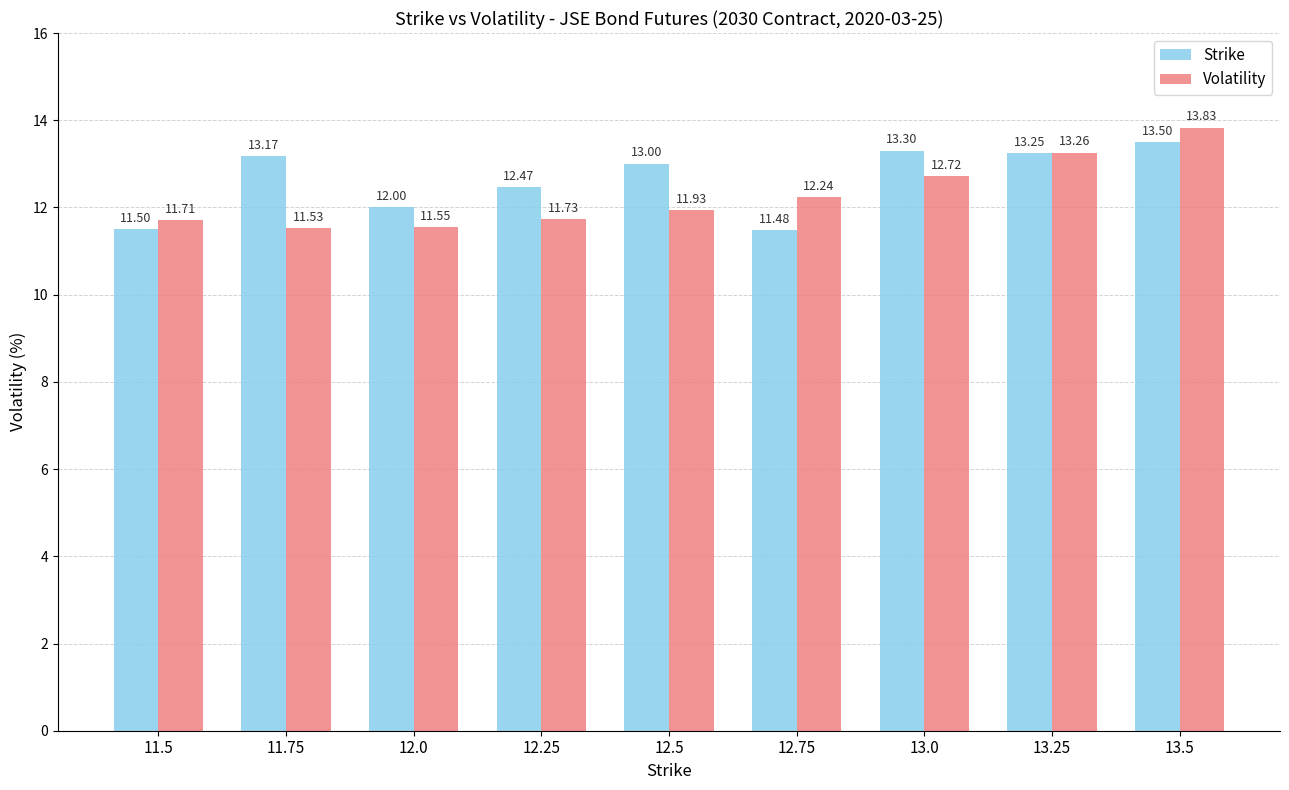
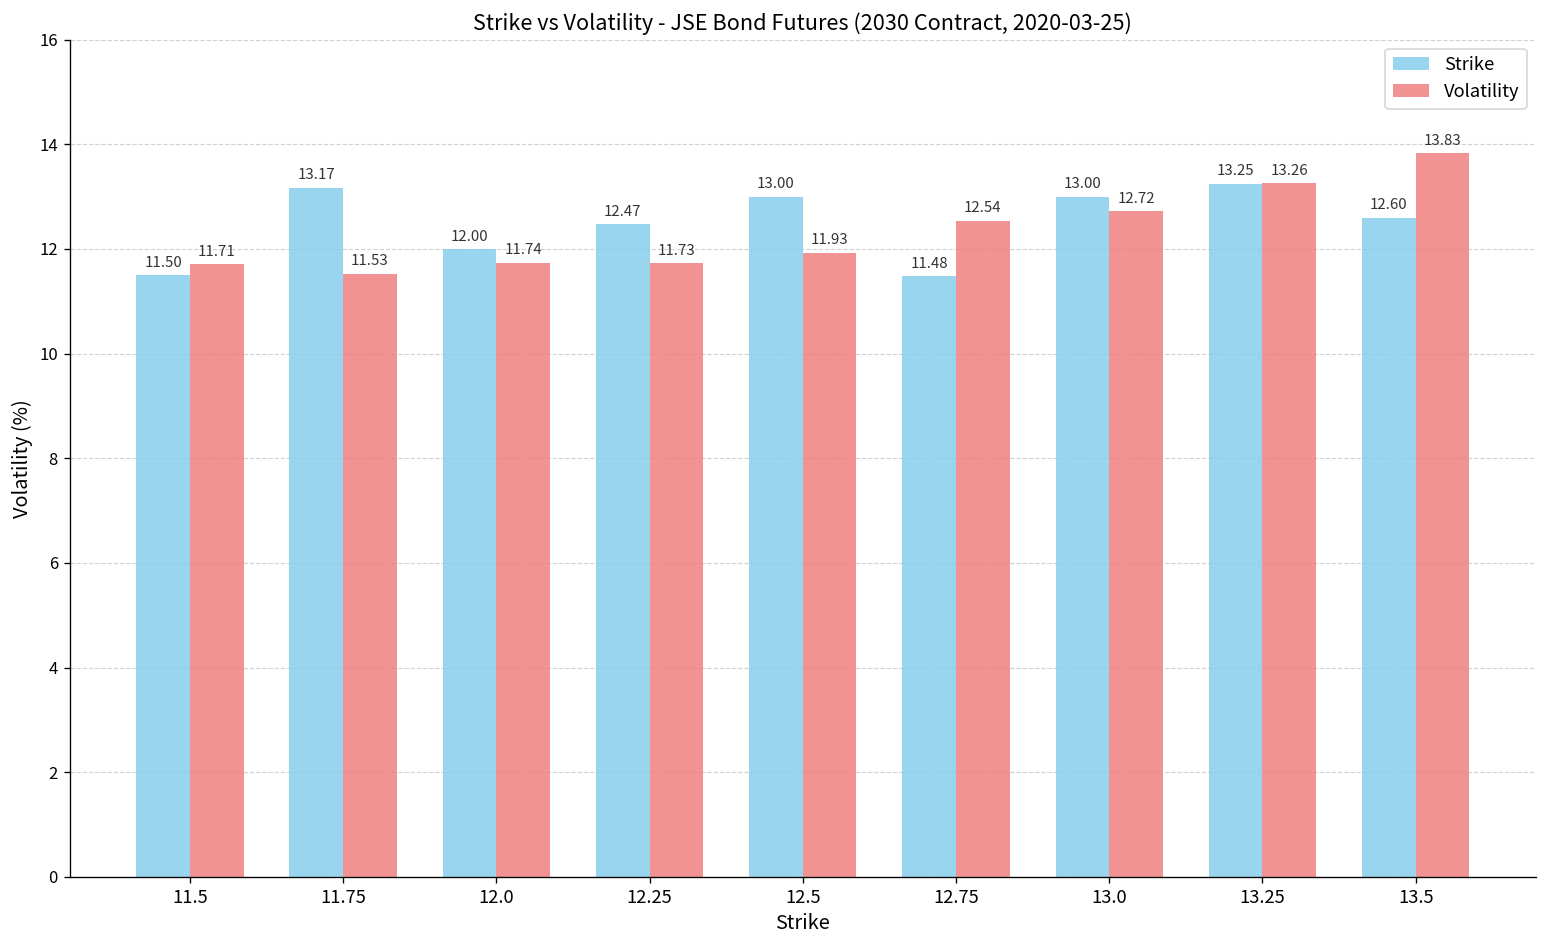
Volatility, 12.0: 11.55 -> 11.74
Volatility, 12.75: 12.24 -> 12.54
Strike, 13.0: 13.30 -> 13.00
Strike, 13.5: 13.50 -> 12.60
